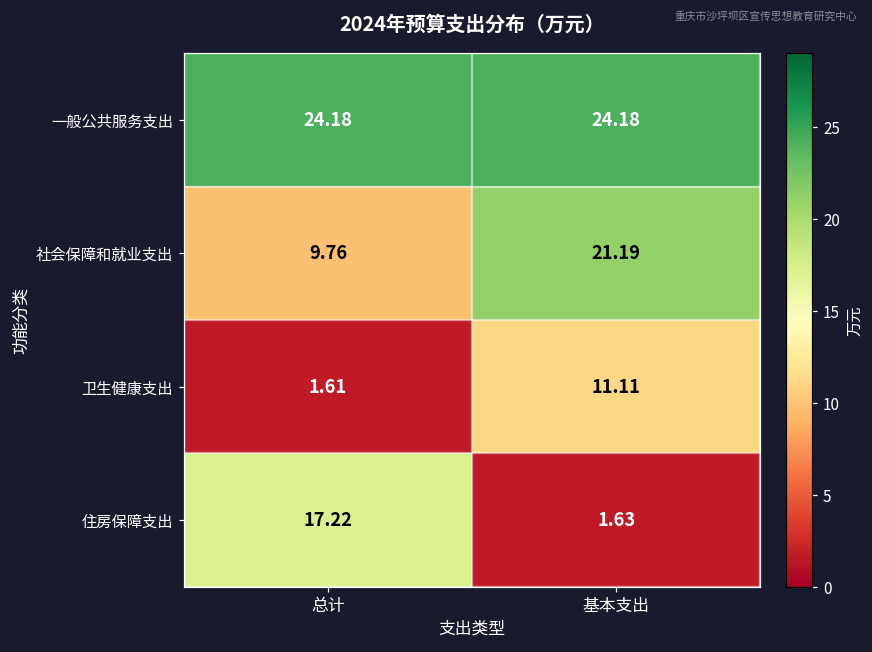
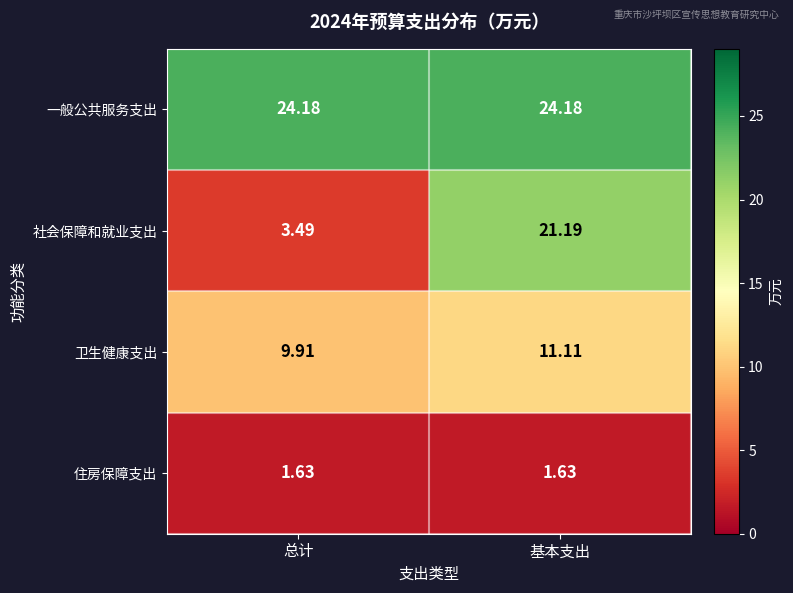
社会保障和就业支出, 总计: 9.76 -> 3.49
卫生健康支出, 总计: 1.61 -> 9.91
住房保障支出, 总计: 17.22 -> 1.63
